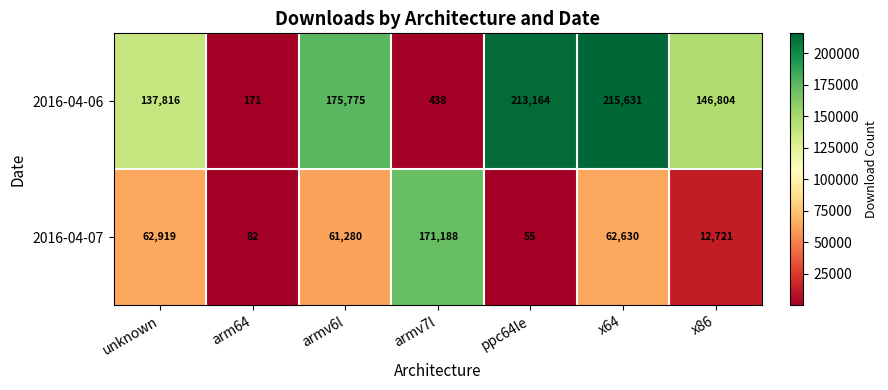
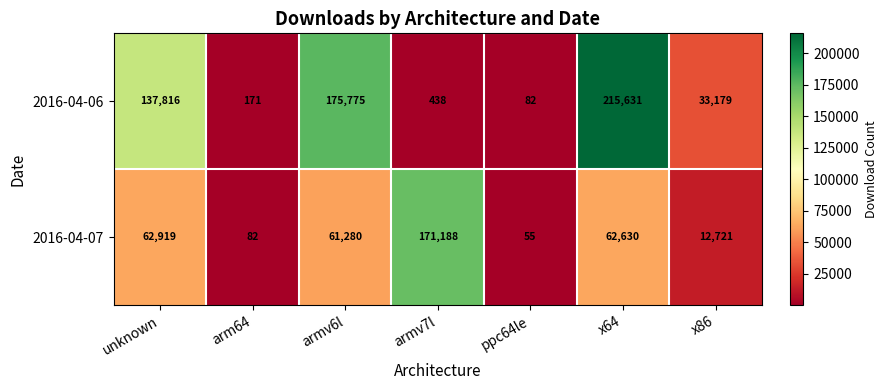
2016-04-06, ppc64le: 213,164 -> 82
2016-04-06, x86: 146,804 -> 33,179
